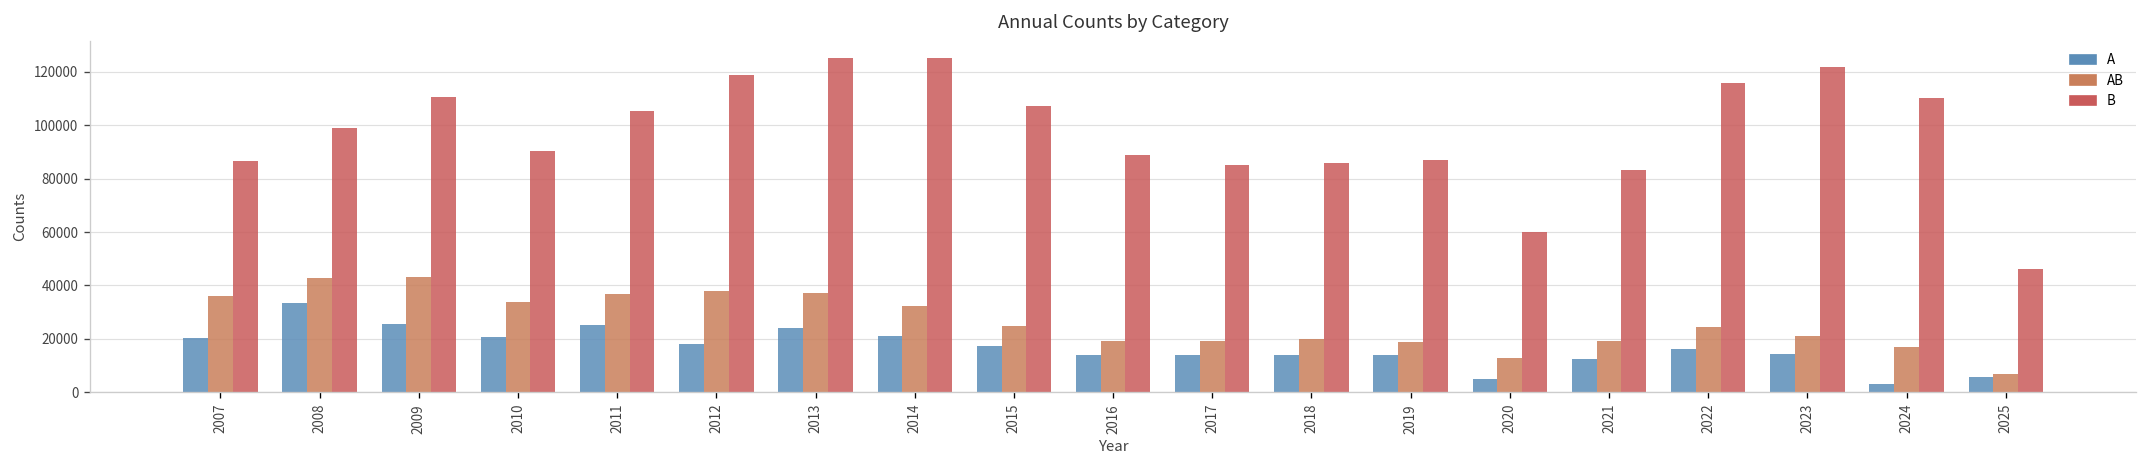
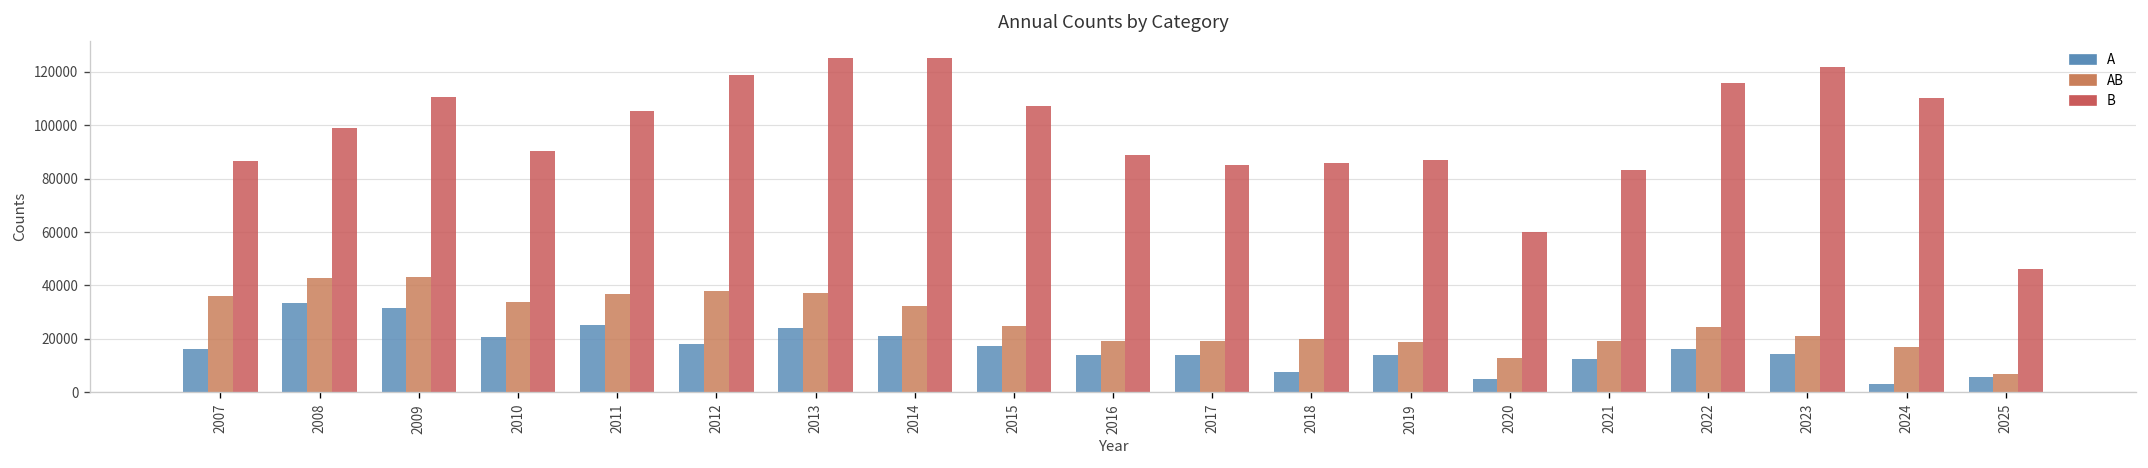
A, 2007: 20000 -> 16000
A, 2009: 25000 -> 32000
A, 2018: 14000 -> 8000
